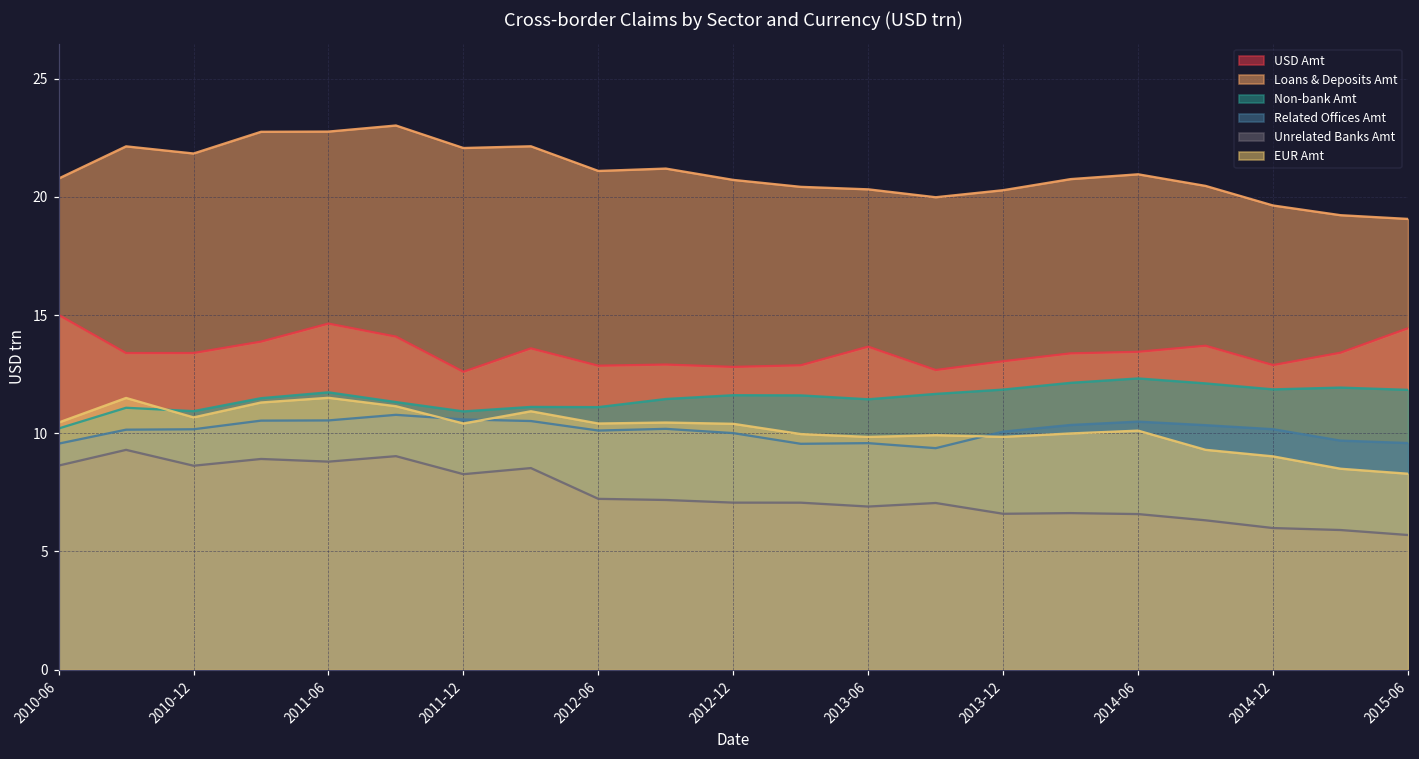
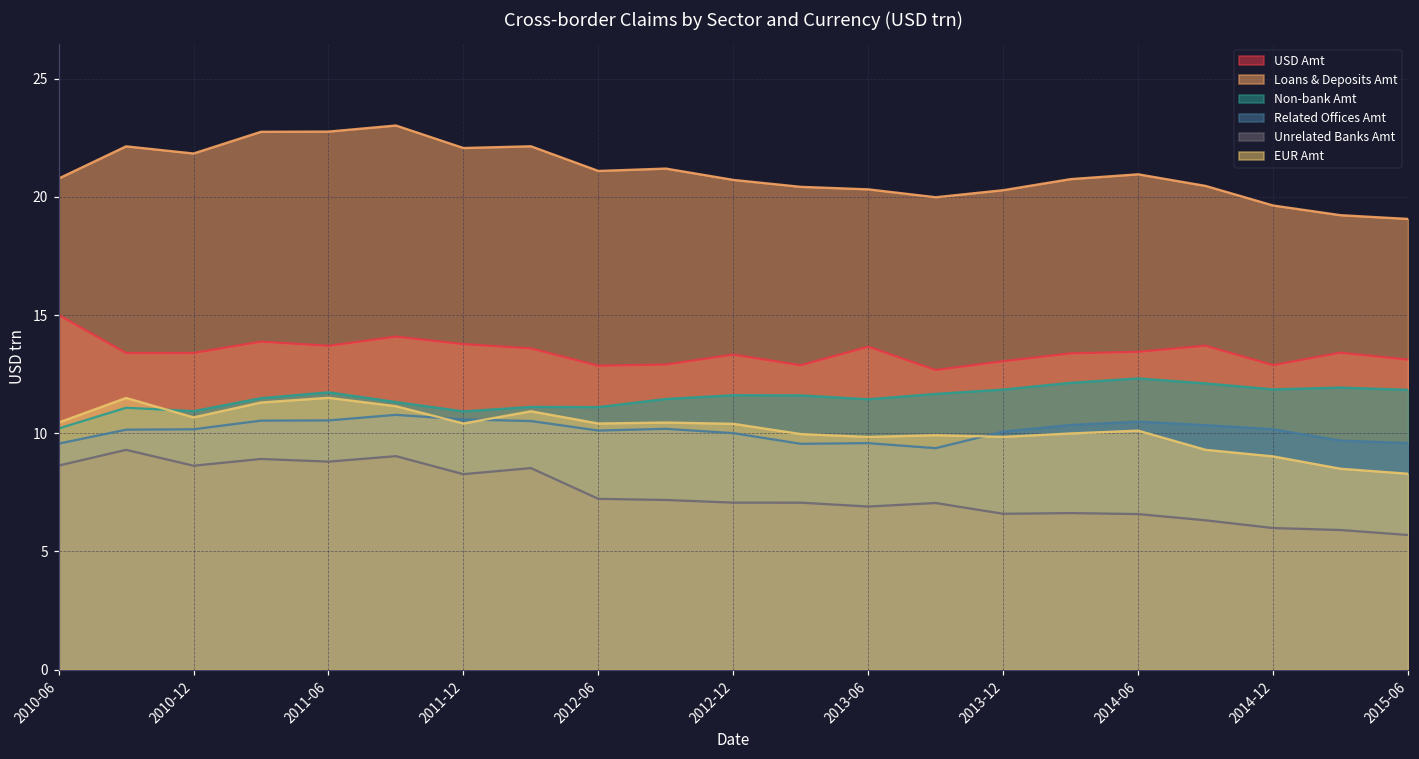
USD Amt, 2011-06: 14.6 -> 13.7
USD Amt, 2011-12: 12.6 -> 13.8
USD Amt, 2012-12: 12.8 -> 13.3
USD Amt, 2015-06: 14.4 -> 13.1
